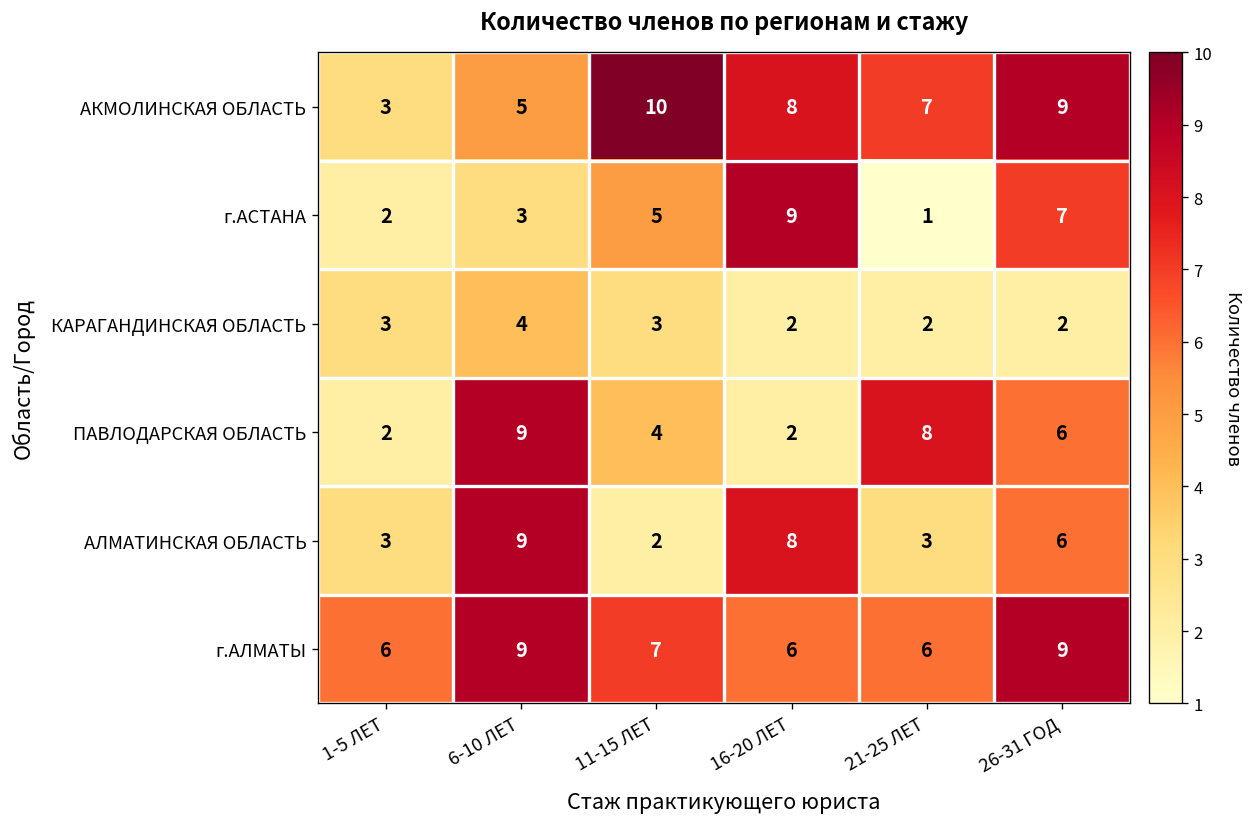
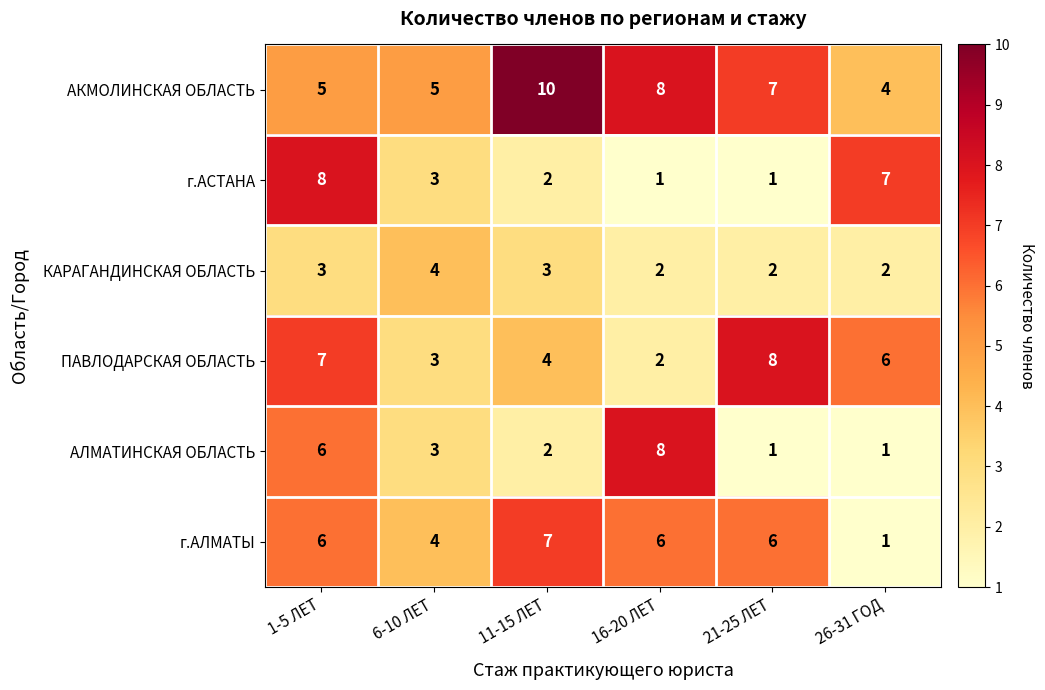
АКМОЛИНСКАЯ ОБЛАСТЬ, 1-5 ЛЕТ: 3 -> 5
АКМОЛИНСКАЯ ОБЛАСТЬ, 26-31 ГОД: 9 -> 4
г.АСТАНА, 1-5 ЛЕТ: 2 -> 8
г.АСТАНА, 11-15 ЛЕТ: 5 -> 2
г.АСТАНА, 16-20 ЛЕТ: 9 -> 1
ПАВЛОДАРСКАЯ ОБЛАСТЬ, 1-5 ЛЕТ: 2 -> 7
ПАВЛОДАРСКАЯ ОБЛАСТЬ, 6-10 ЛЕТ: 9 -> 3
АЛМАТИНСКАЯ ОБЛАСТЬ, 1-5 ЛЕТ: 3 -> 6
АЛМАТИНСКАЯ ОБЛАСТЬ, 6-10 ЛЕТ: 9 -> 3
АЛМАТИНСКАЯ ОБЛАСТЬ, 21-25 ЛЕТ: 3 -> 1
АЛМАТИНСКАЯ ОБЛАСТЬ, 26-31 ГОД: 6 -> 1
г.АЛМАТЫ, 6-10 ЛЕТ: 9 -> 4
г.АЛМАТЫ, 26-31 ГОД: 9 -> 1
